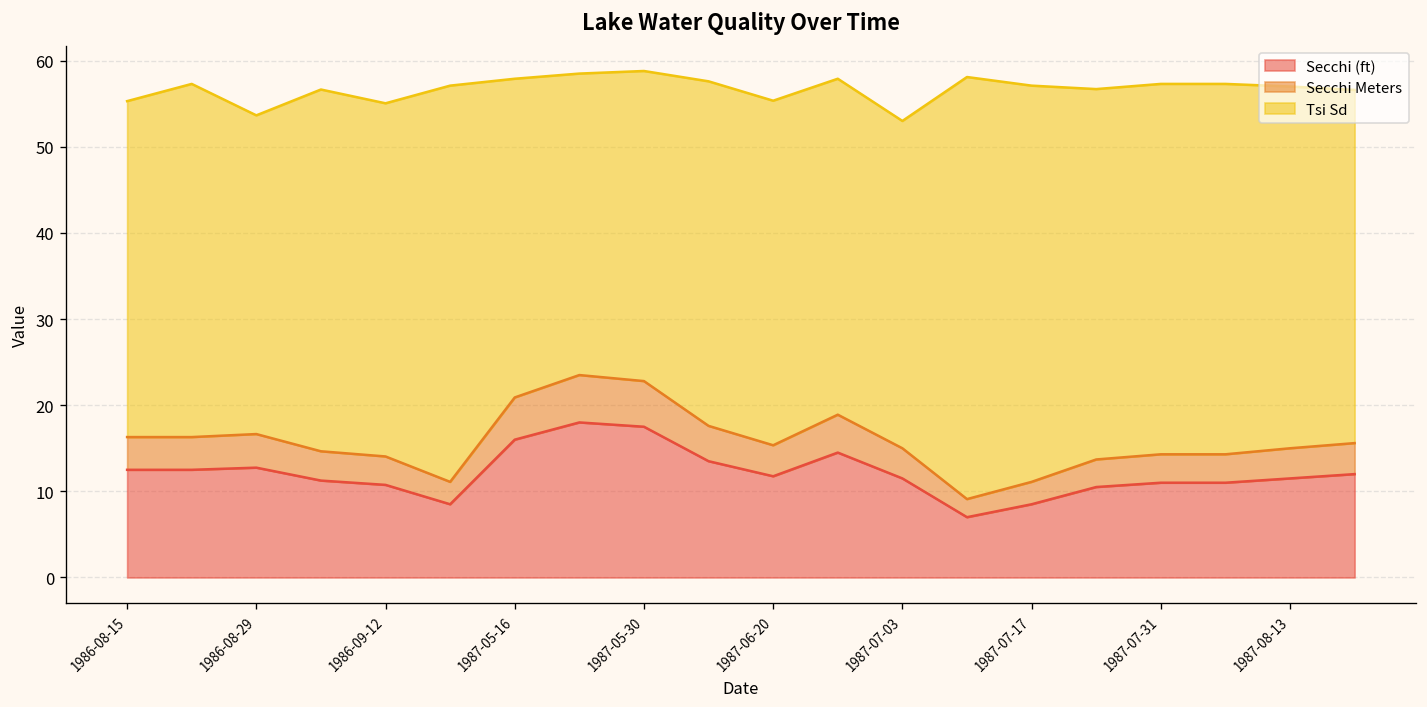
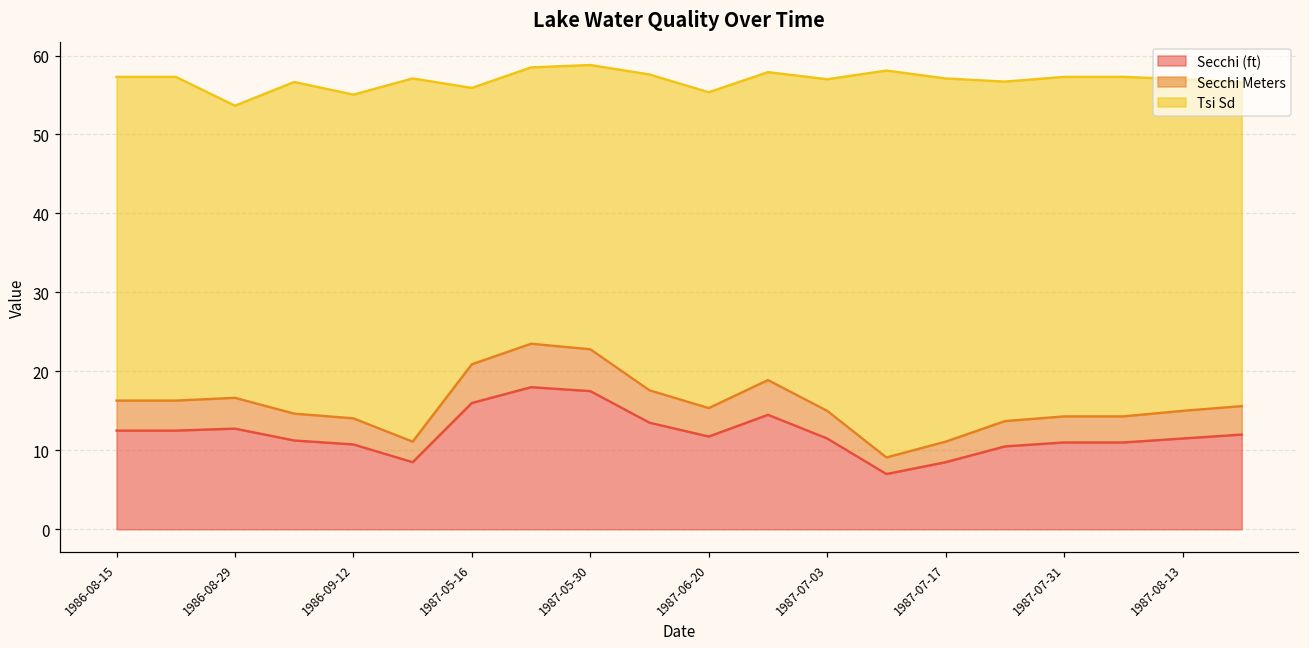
Tsi Sd, 1986-08-15: 39 -> 41
Tsi Sd, 1987-05-16: 37 -> 35
Tsi Sd, 1987-07-03: 38 -> 42
